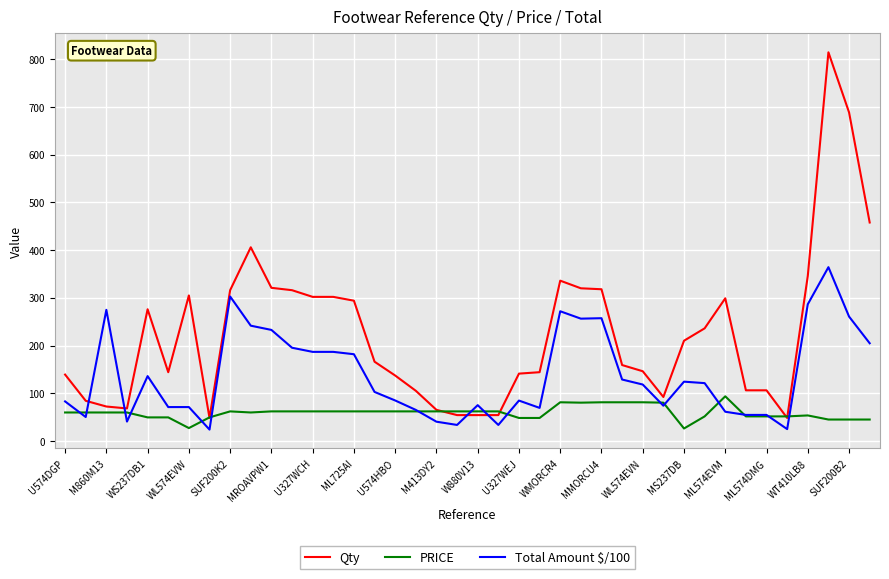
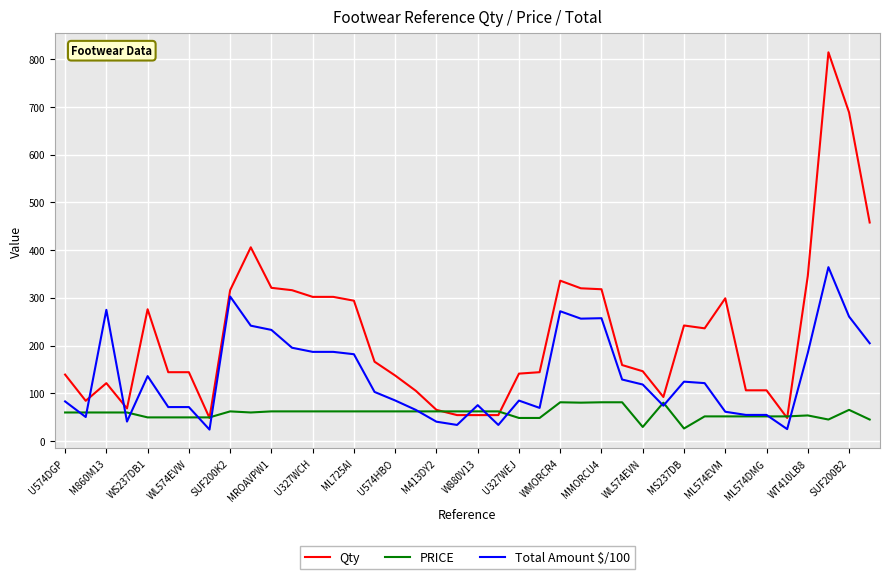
Qty, M860M13: 70 -> 120
Qty, WL574EVW: 310 -> 140
PRICE, WL574EVW: 30 -> 50
PRICE, WL574EVN: 80 -> 30
Qty, MS237DB: 210 -> 240
PRICE, ML574EVM: 90 -> 50
Total Amount $/100, WT410LB8: 290 -> 180
PRICE, SUF200B2: 40 -> 70
